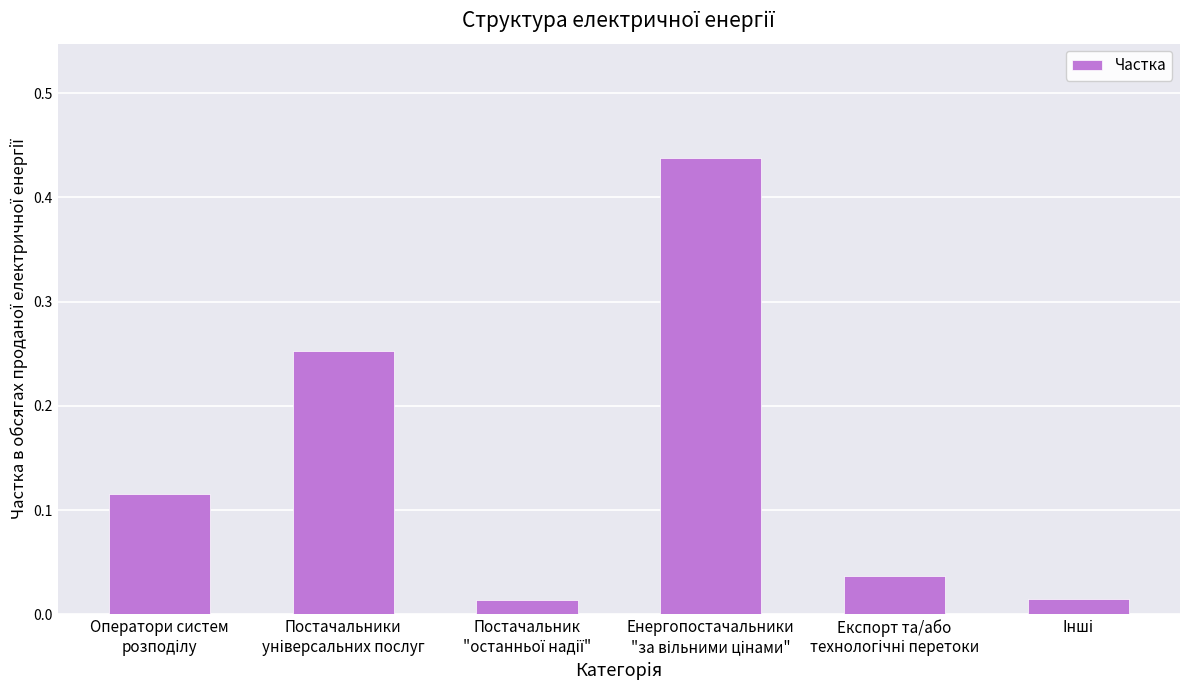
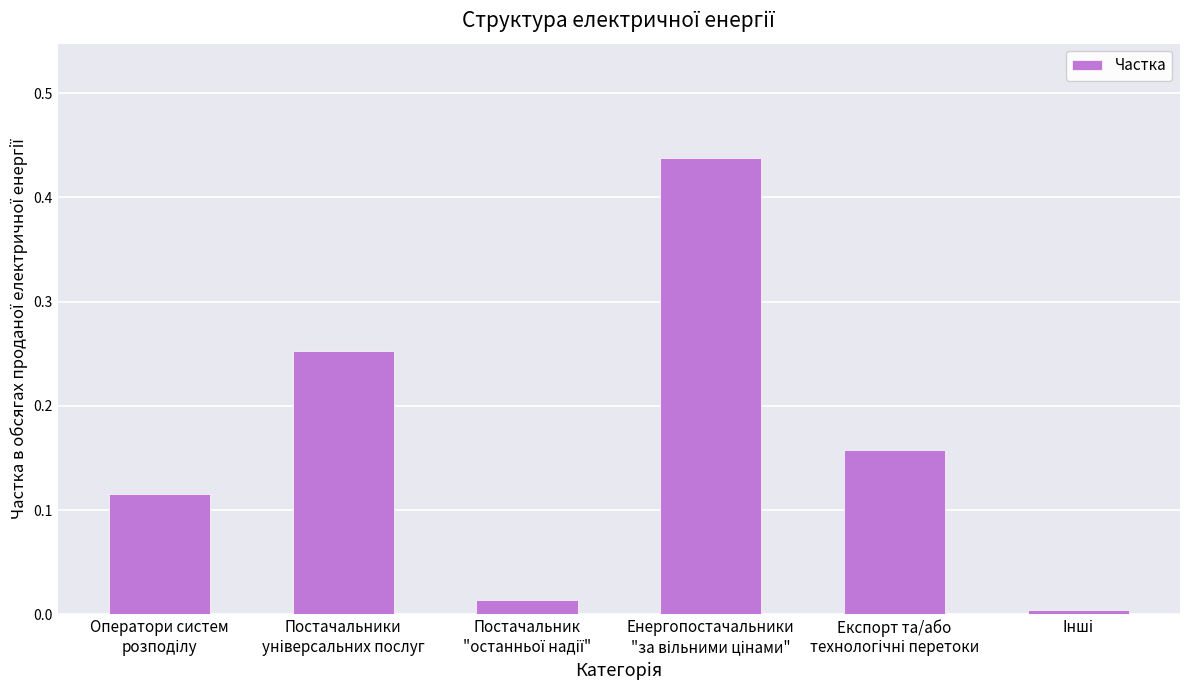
Експорт та/або технологічні перетоки: 0.037 -> 0.158
Інші: 0.014 -> 0.005
